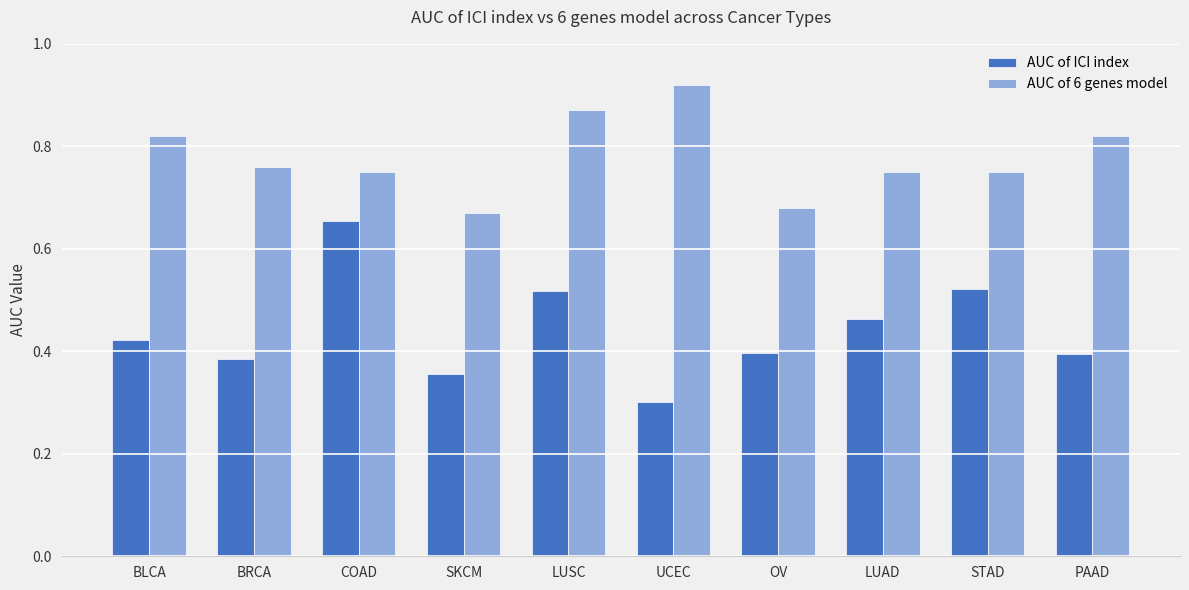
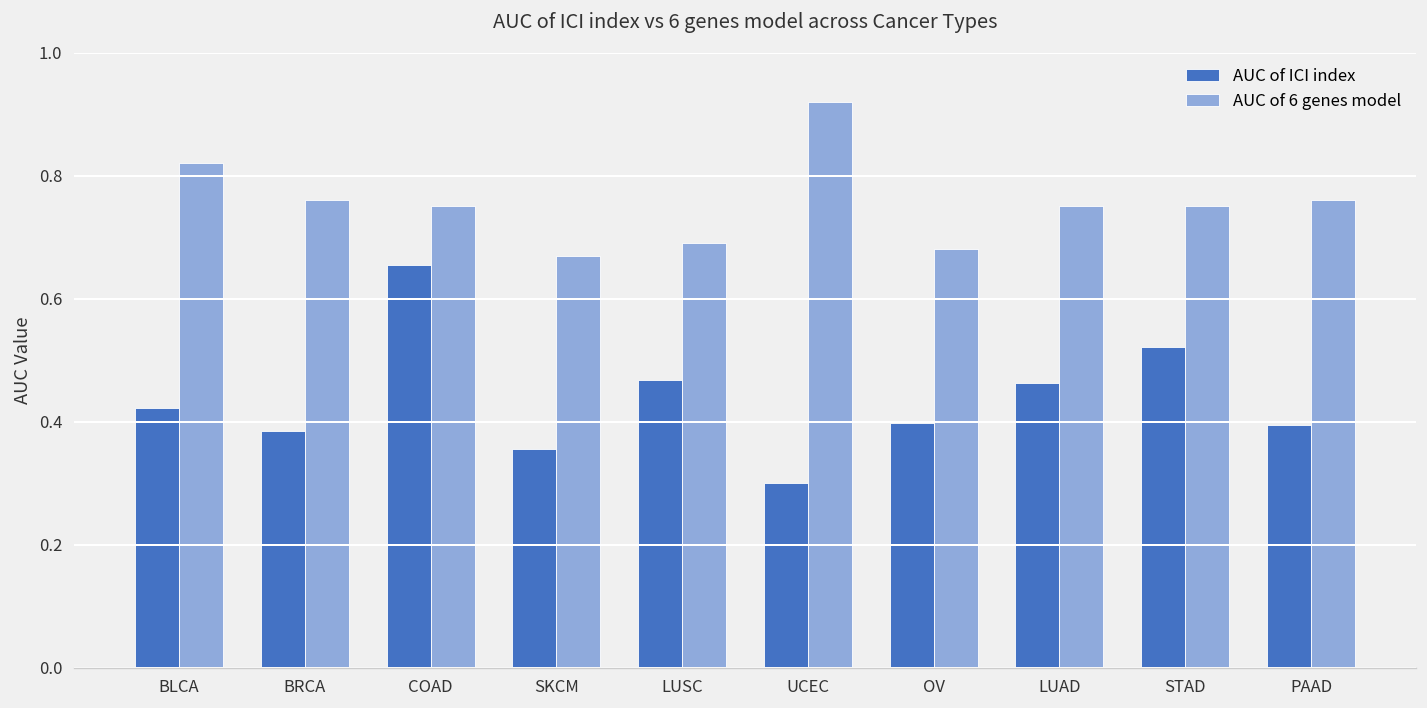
AUC of ICI index, LUSC: 0.52 -> 0.47
AUC of 6 genes model, LUSC: 0.87 -> 0.69
AUC of 6 genes model, PAAD: 0.82 -> 0.76
